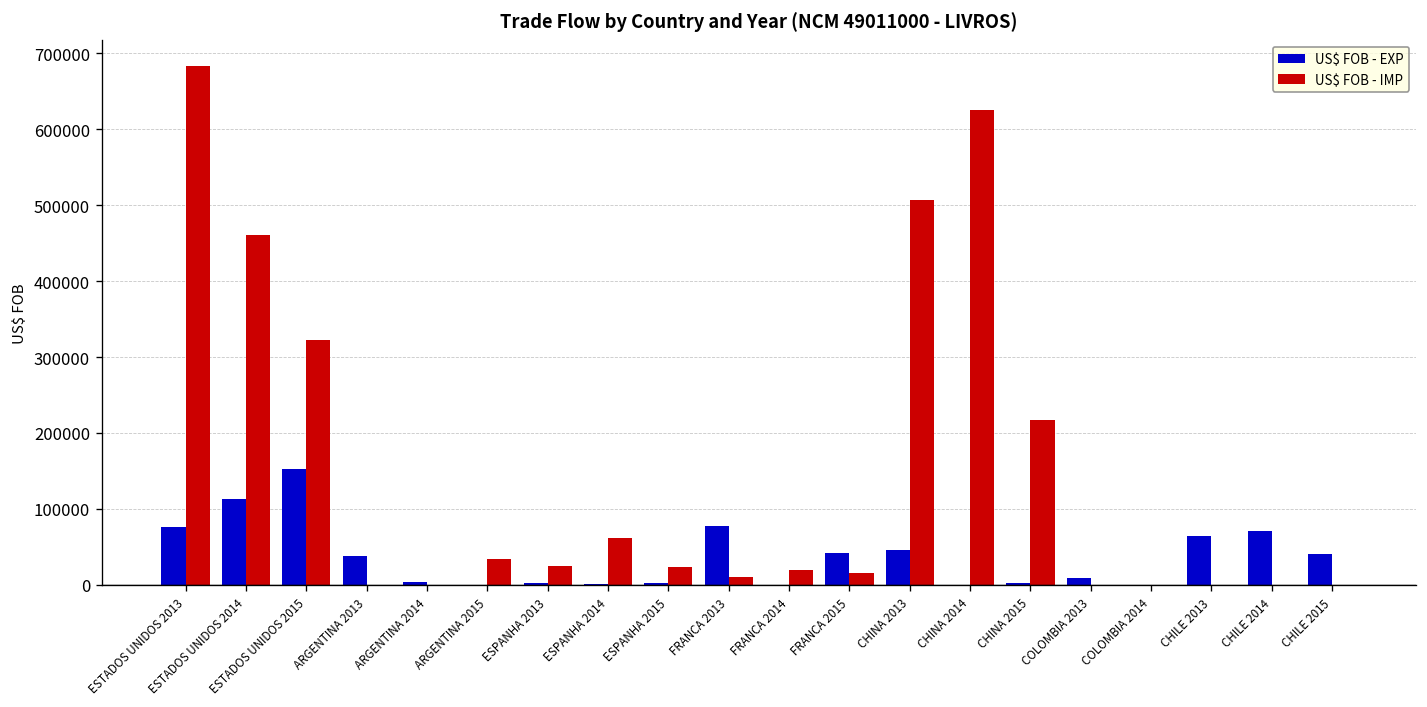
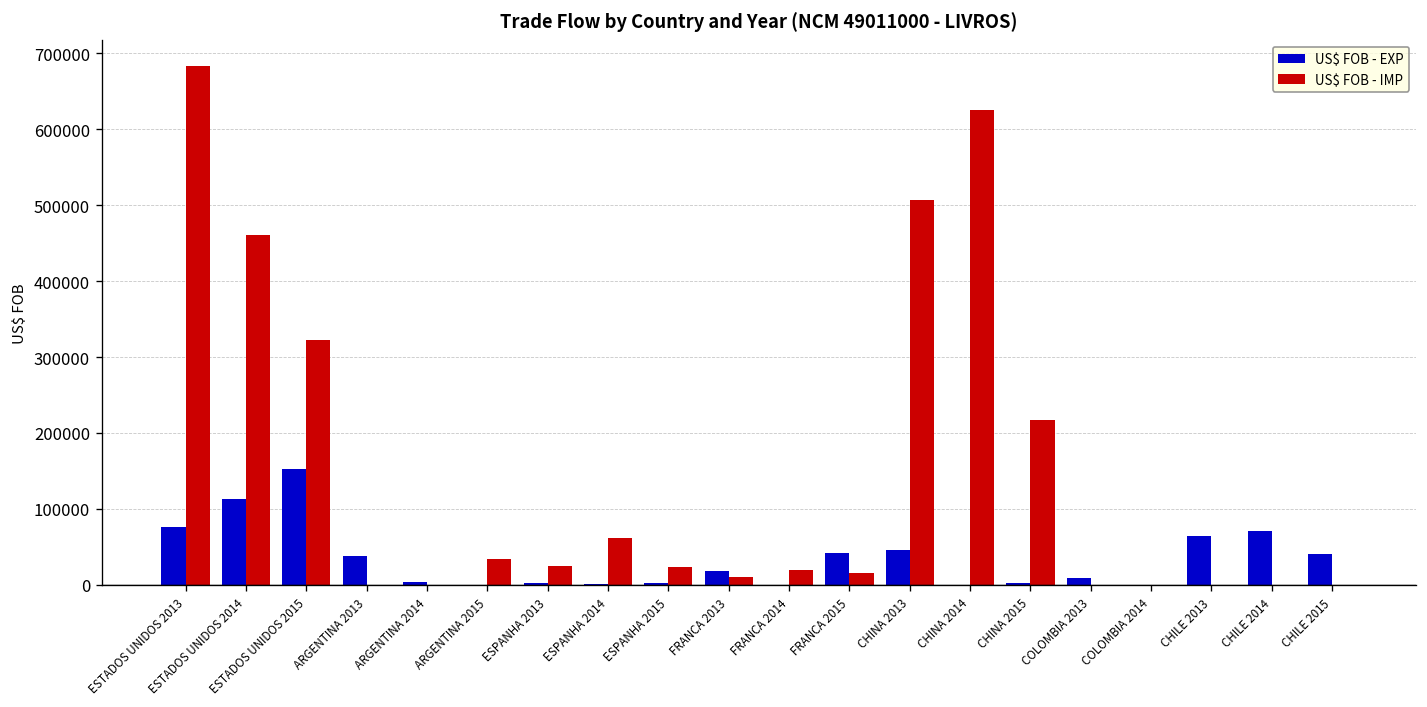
US$ FOB - EXP, FRANCA 2013: 80000 -> 20000
